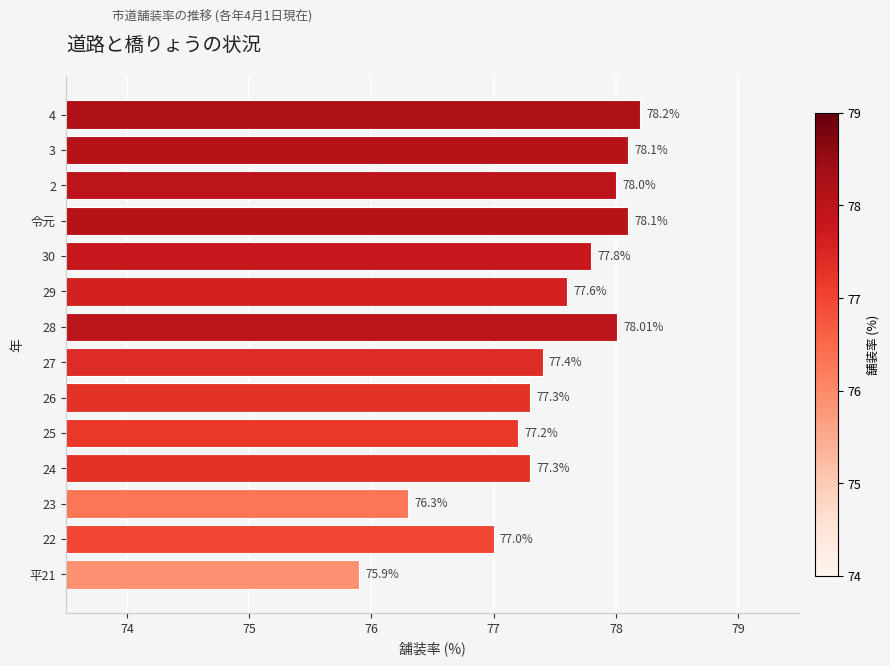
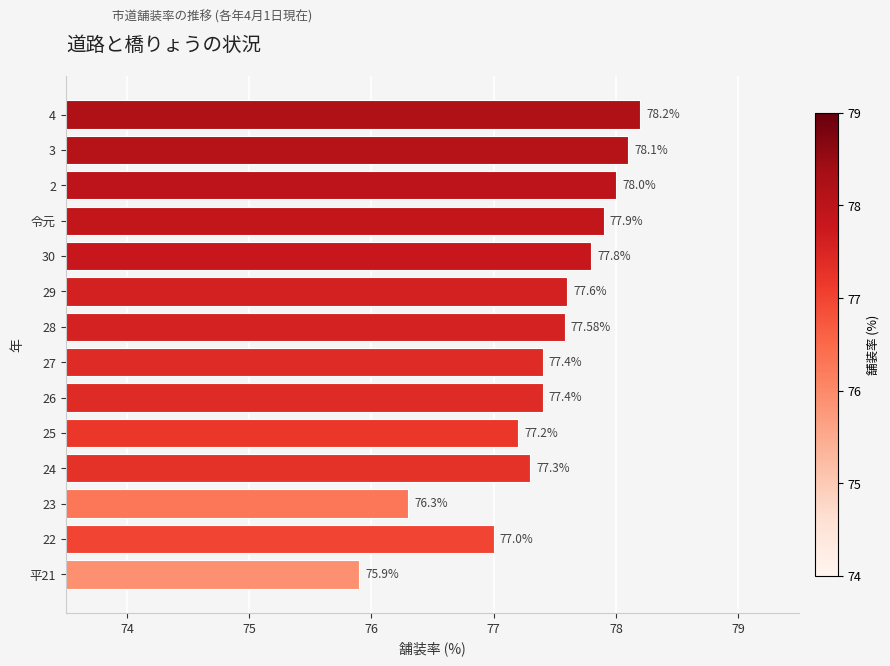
令元: 78.1% -> 77.9%
28: 78.01% -> 77.58%
26: 77.3% -> 77.4%
